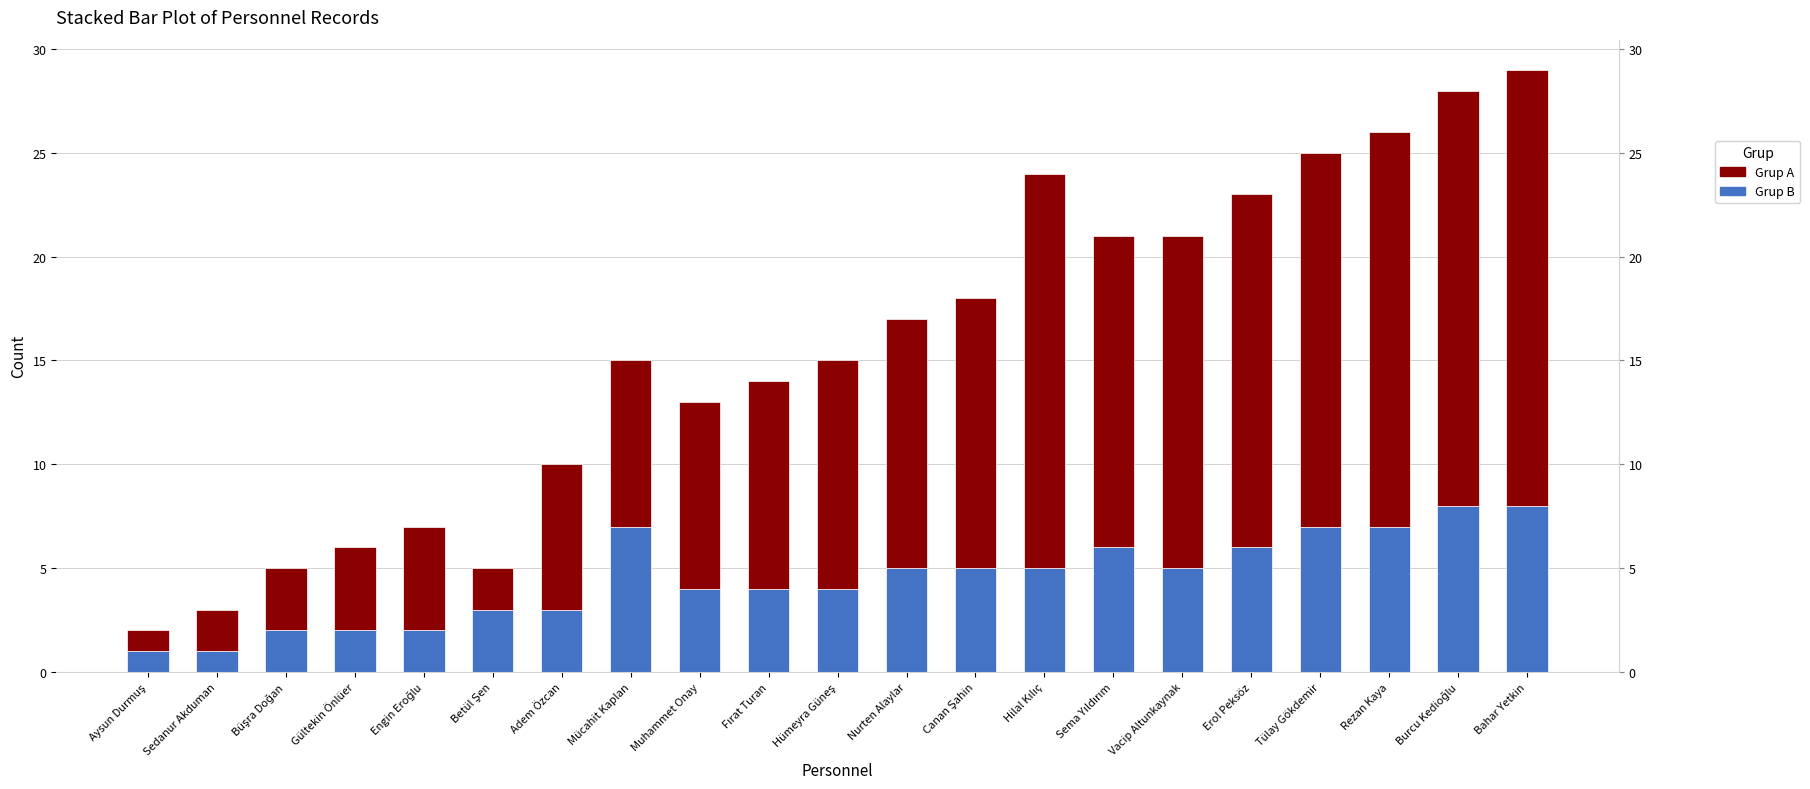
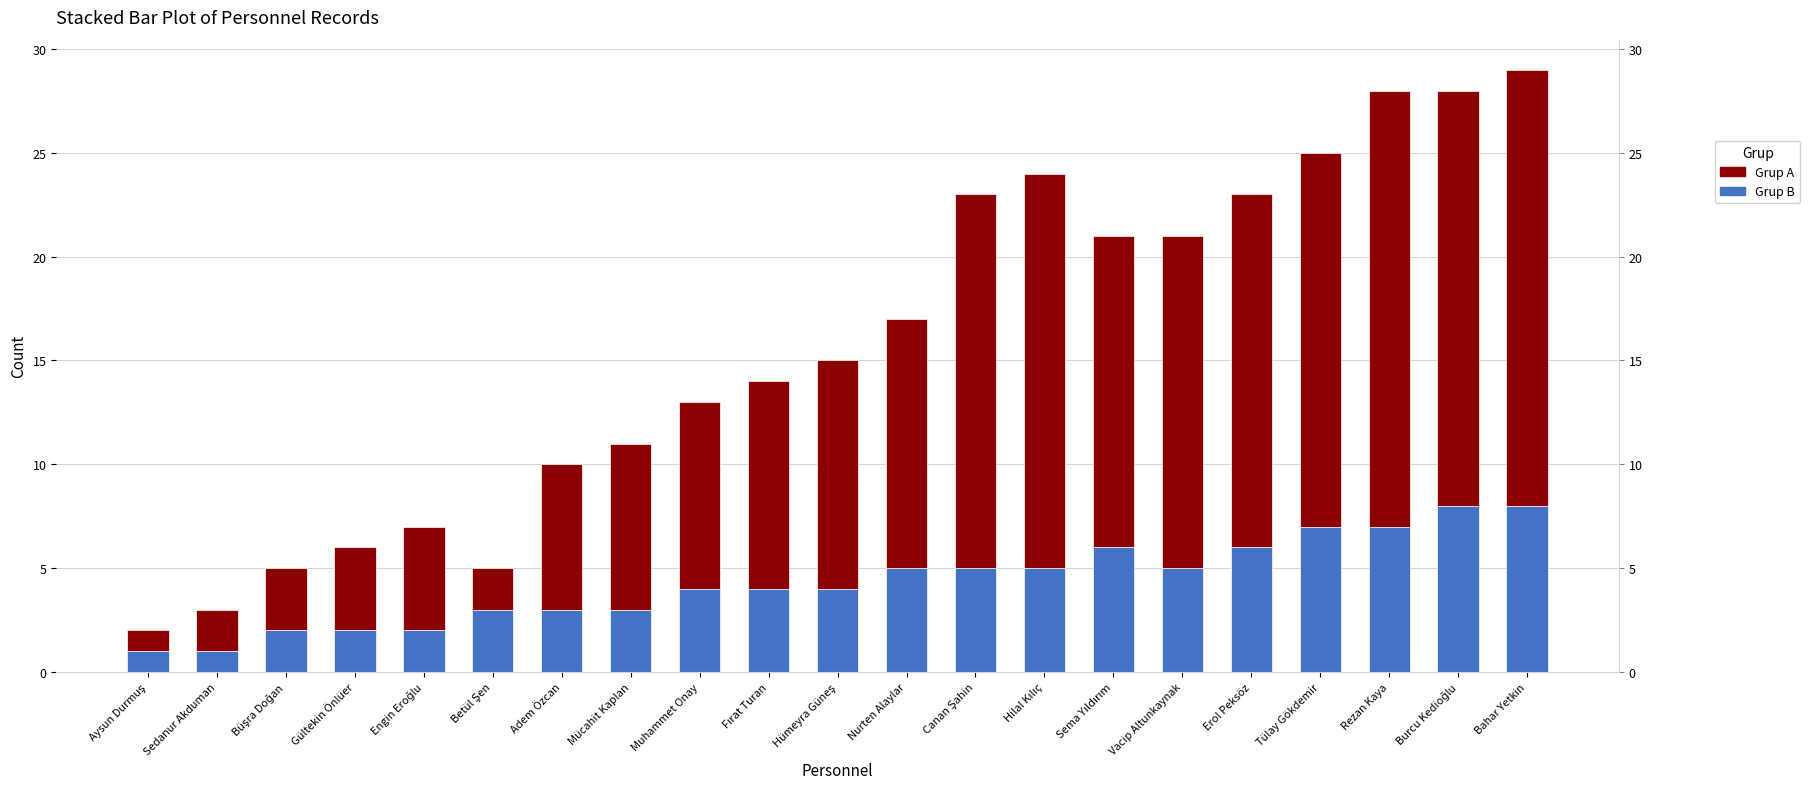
Grup B, Mücahit Kaplan: 7 -> 3
Grup A, Canan Şahin: 13 -> 18
Grup A, Rezan Kaya: 19 -> 21
